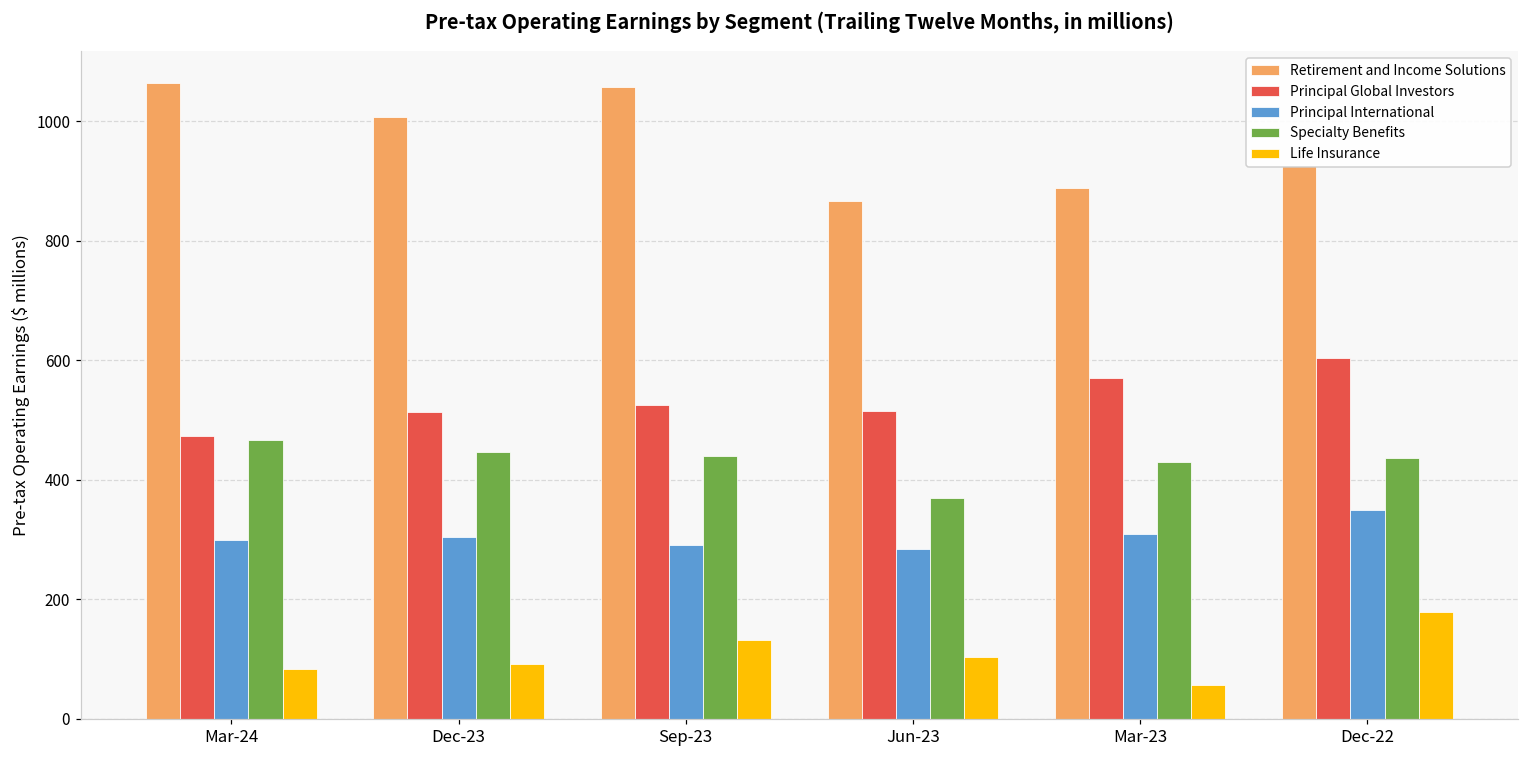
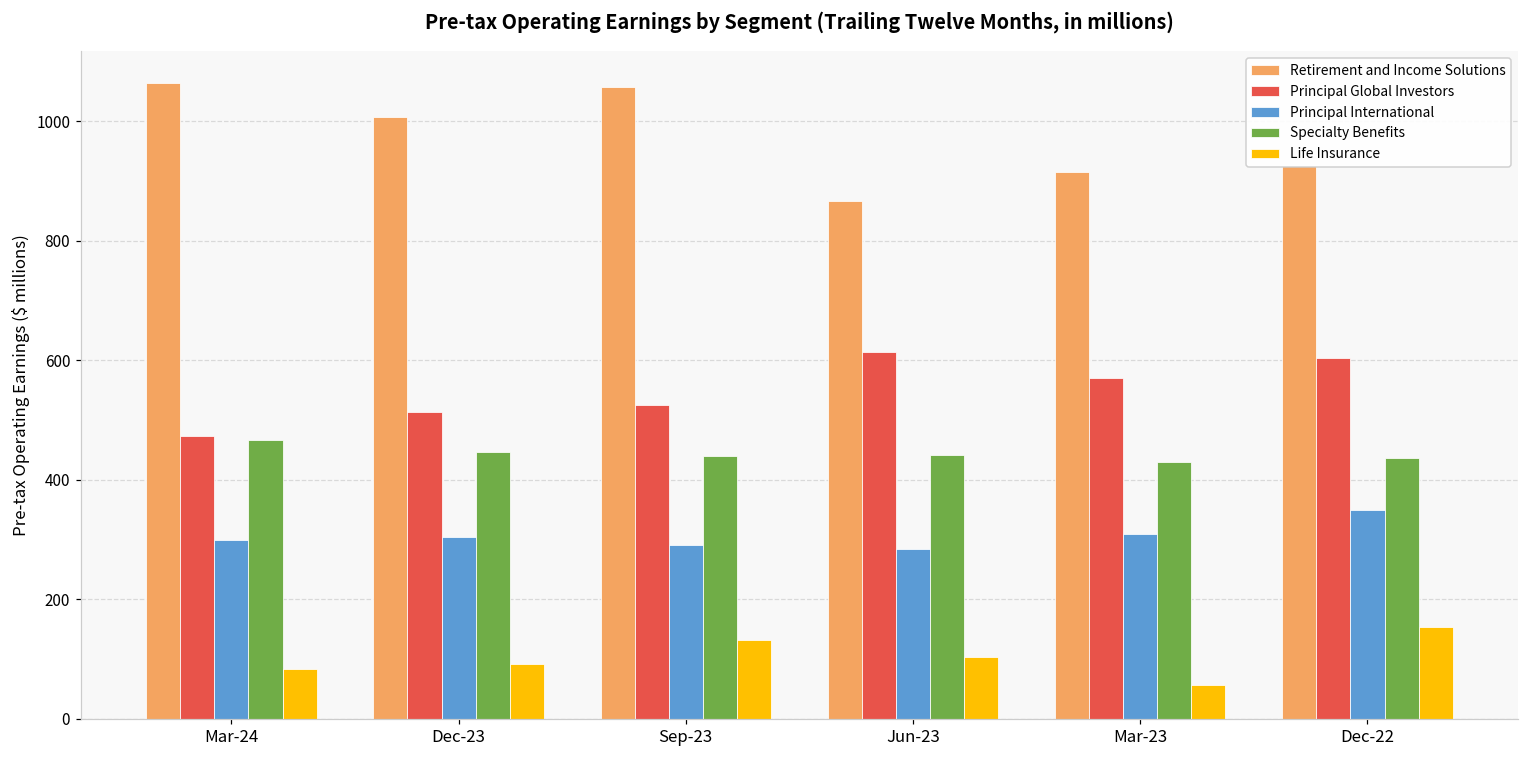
Principal Global Investors, Jun-23: 510 -> 610
Specialty Benefits, Jun-23: 370 -> 440
Retirement and Income Solutions, Mar-23: 890 -> 910
Life Insurance, Dec-22: 180 -> 150
